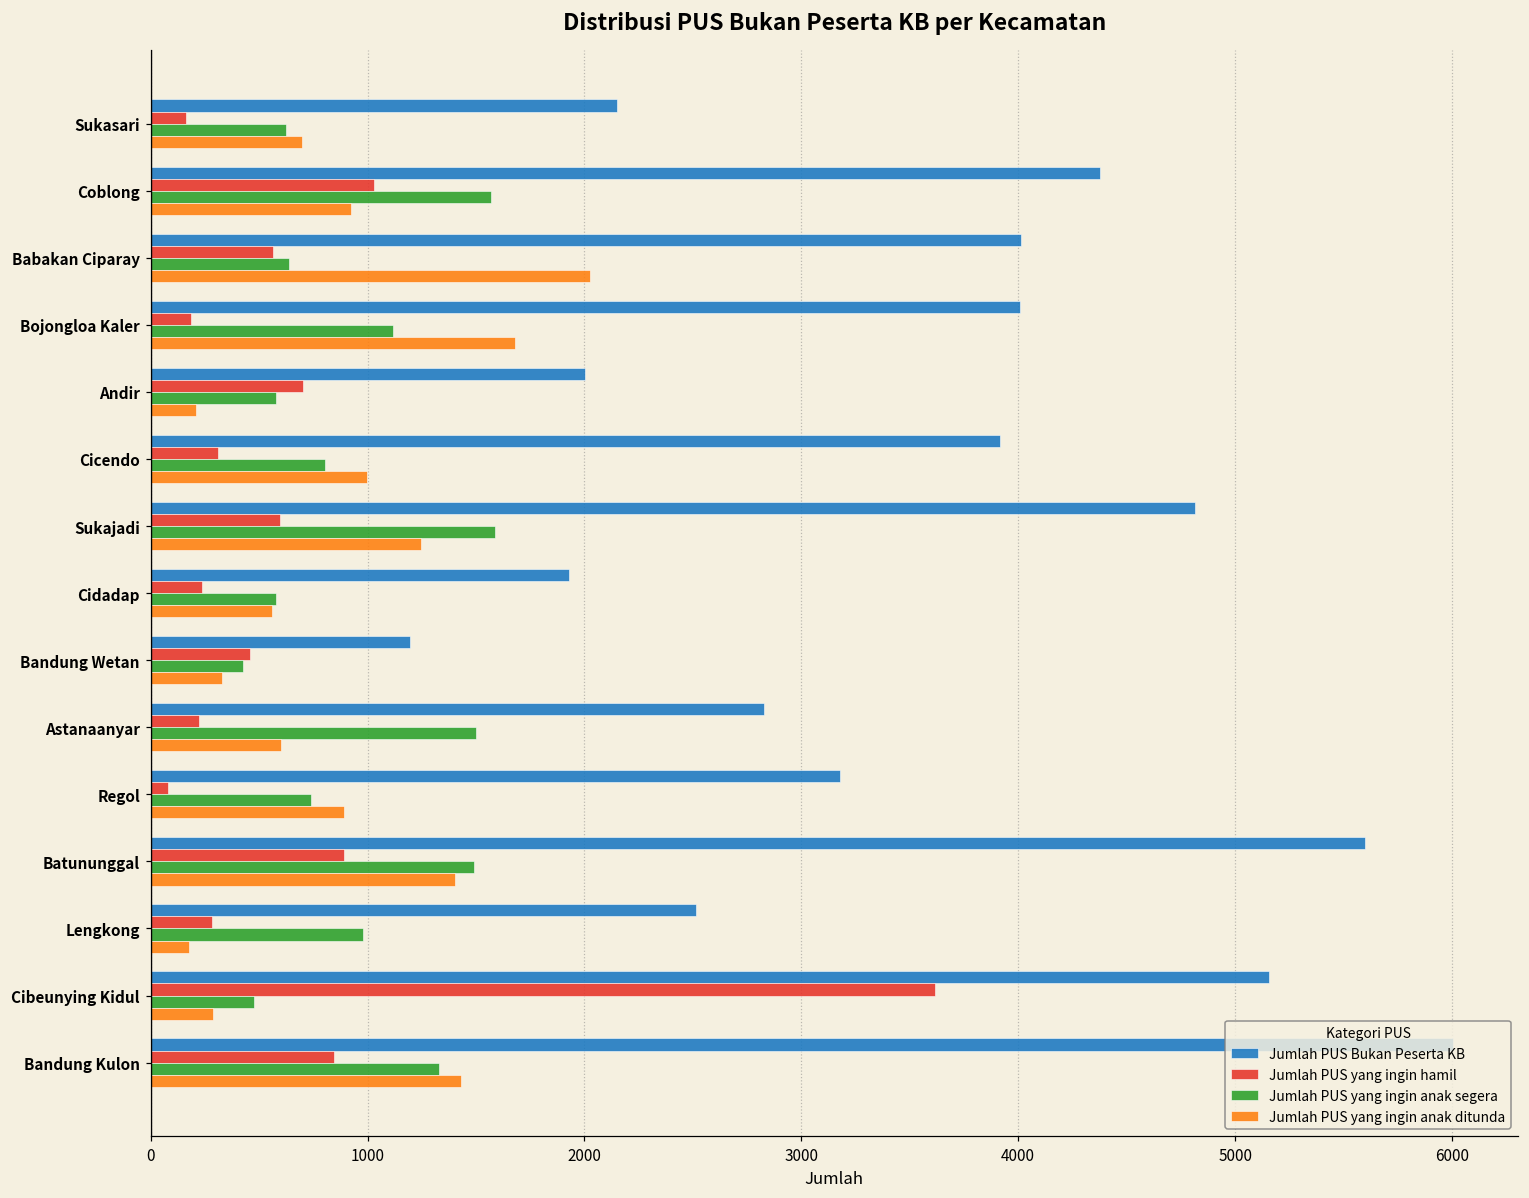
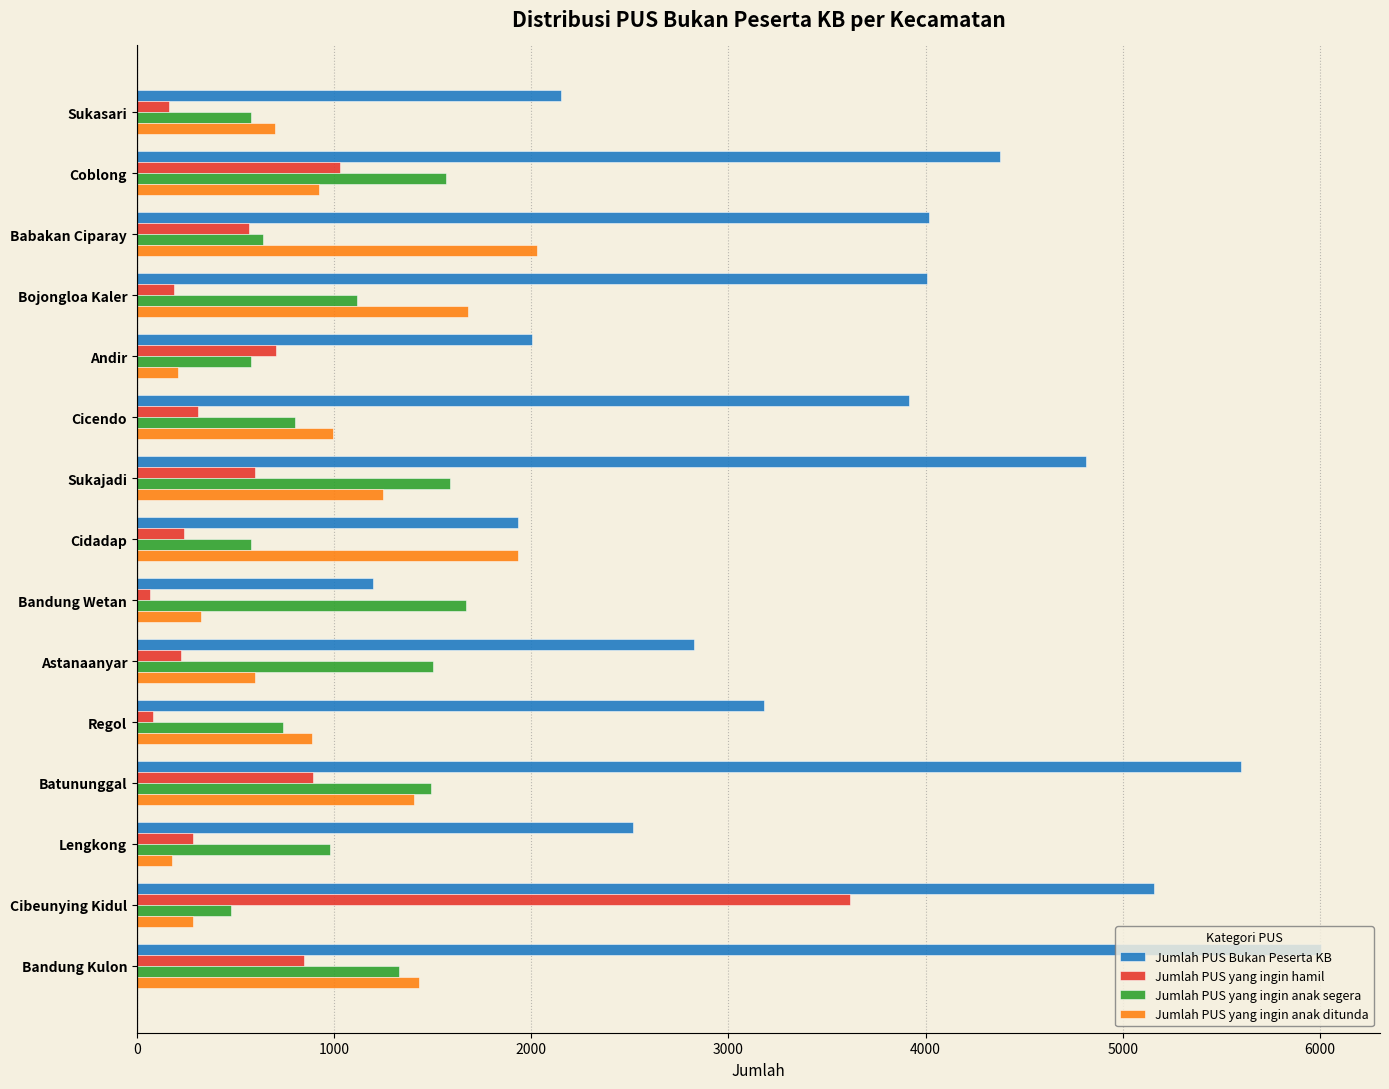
Jumlah PUS yang ingin anak segera, Sukasari: 620 -> 580
Jumlah PUS yang ingin anak ditunda, Cidadap: 560 -> 1930
Jumlah PUS yang ingin hamil, Bandung Wetan: 460 -> 70
Jumlah PUS yang ingin anak segera, Bandung Wetan: 430 -> 1670
